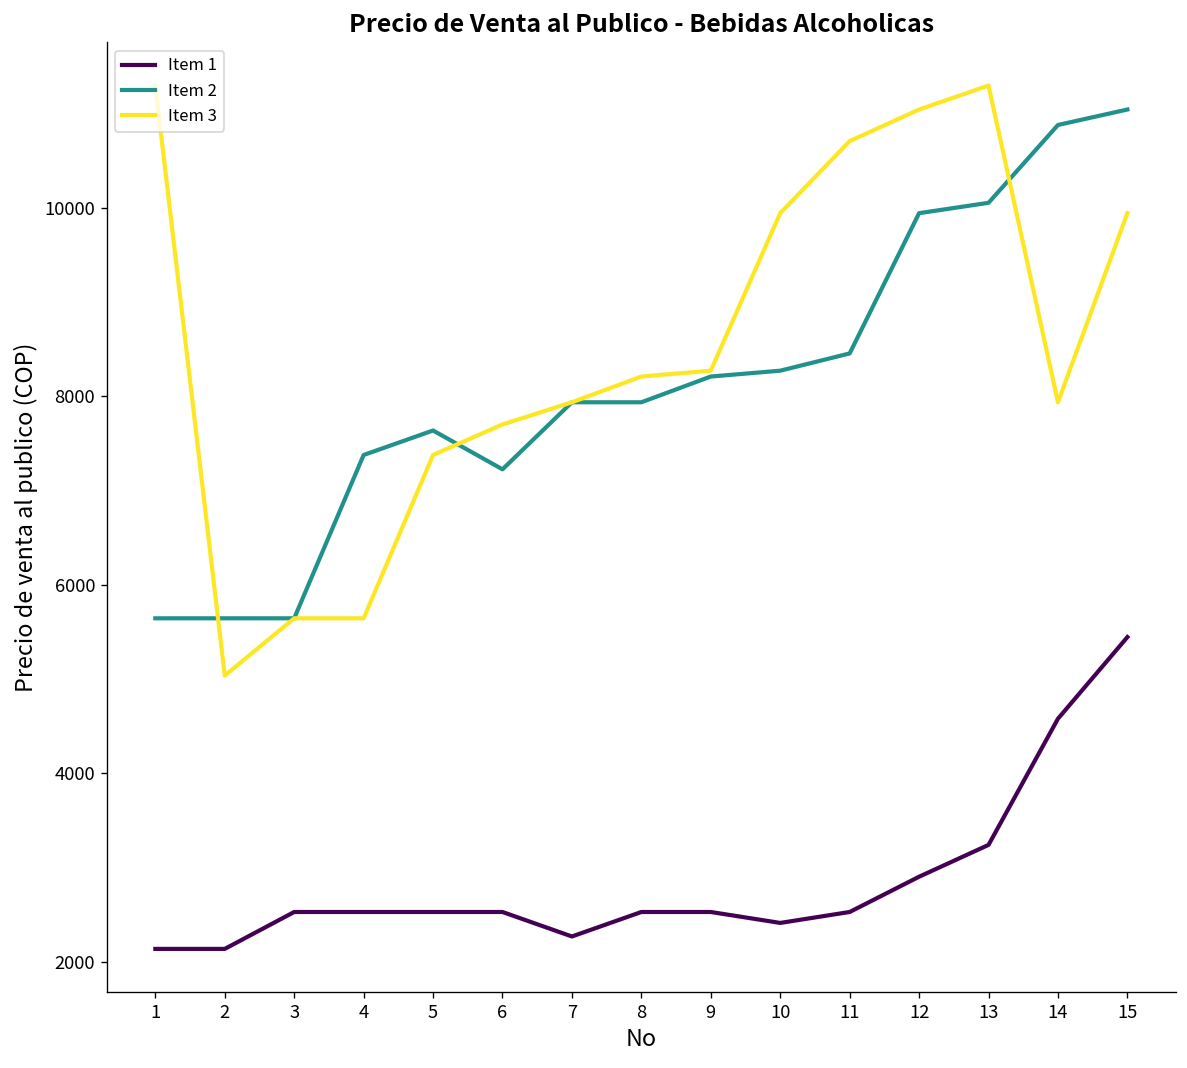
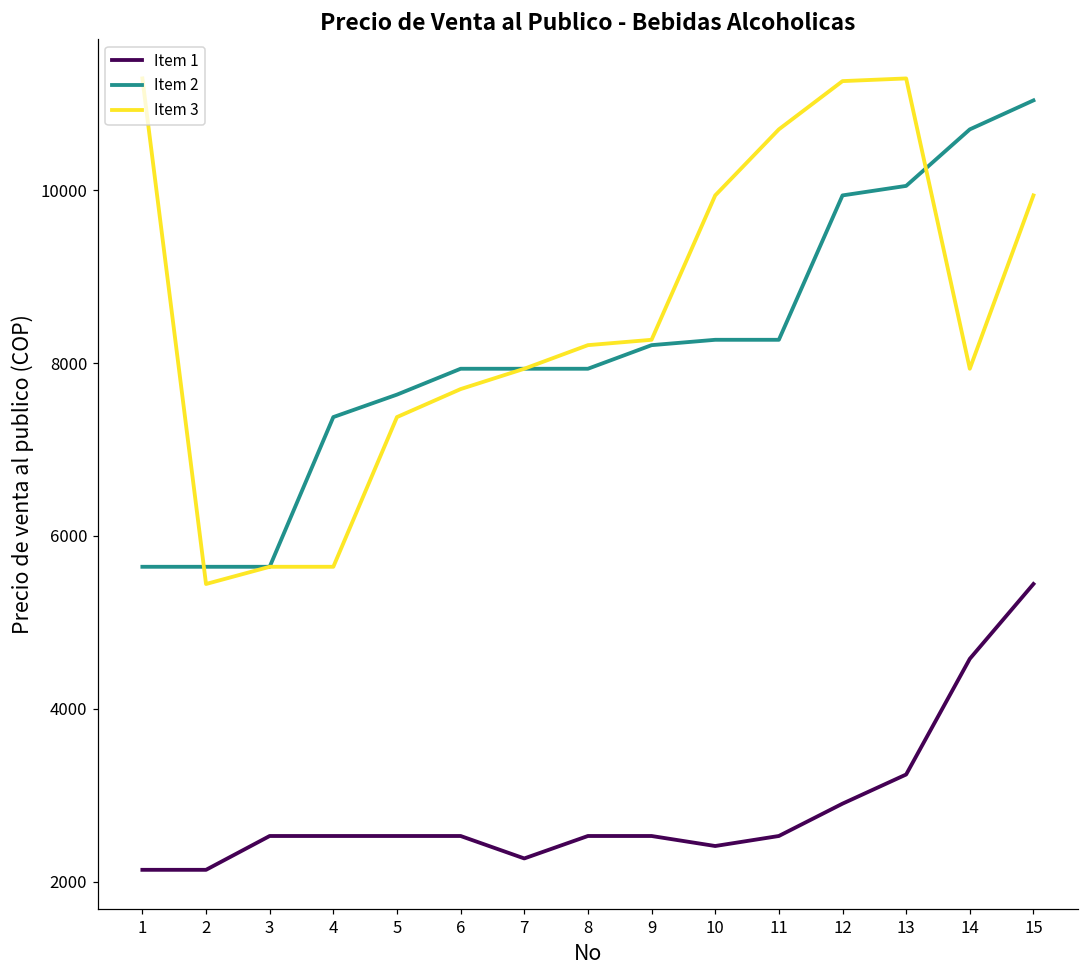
Item 3, 2: 5000 -> 5400
Item 2, 6: 7200 -> 7900
Item 2, 11: 8500 -> 8300
Item 3, 12: 11000 -> 11300
Item 2, 14: 10900 -> 10700
